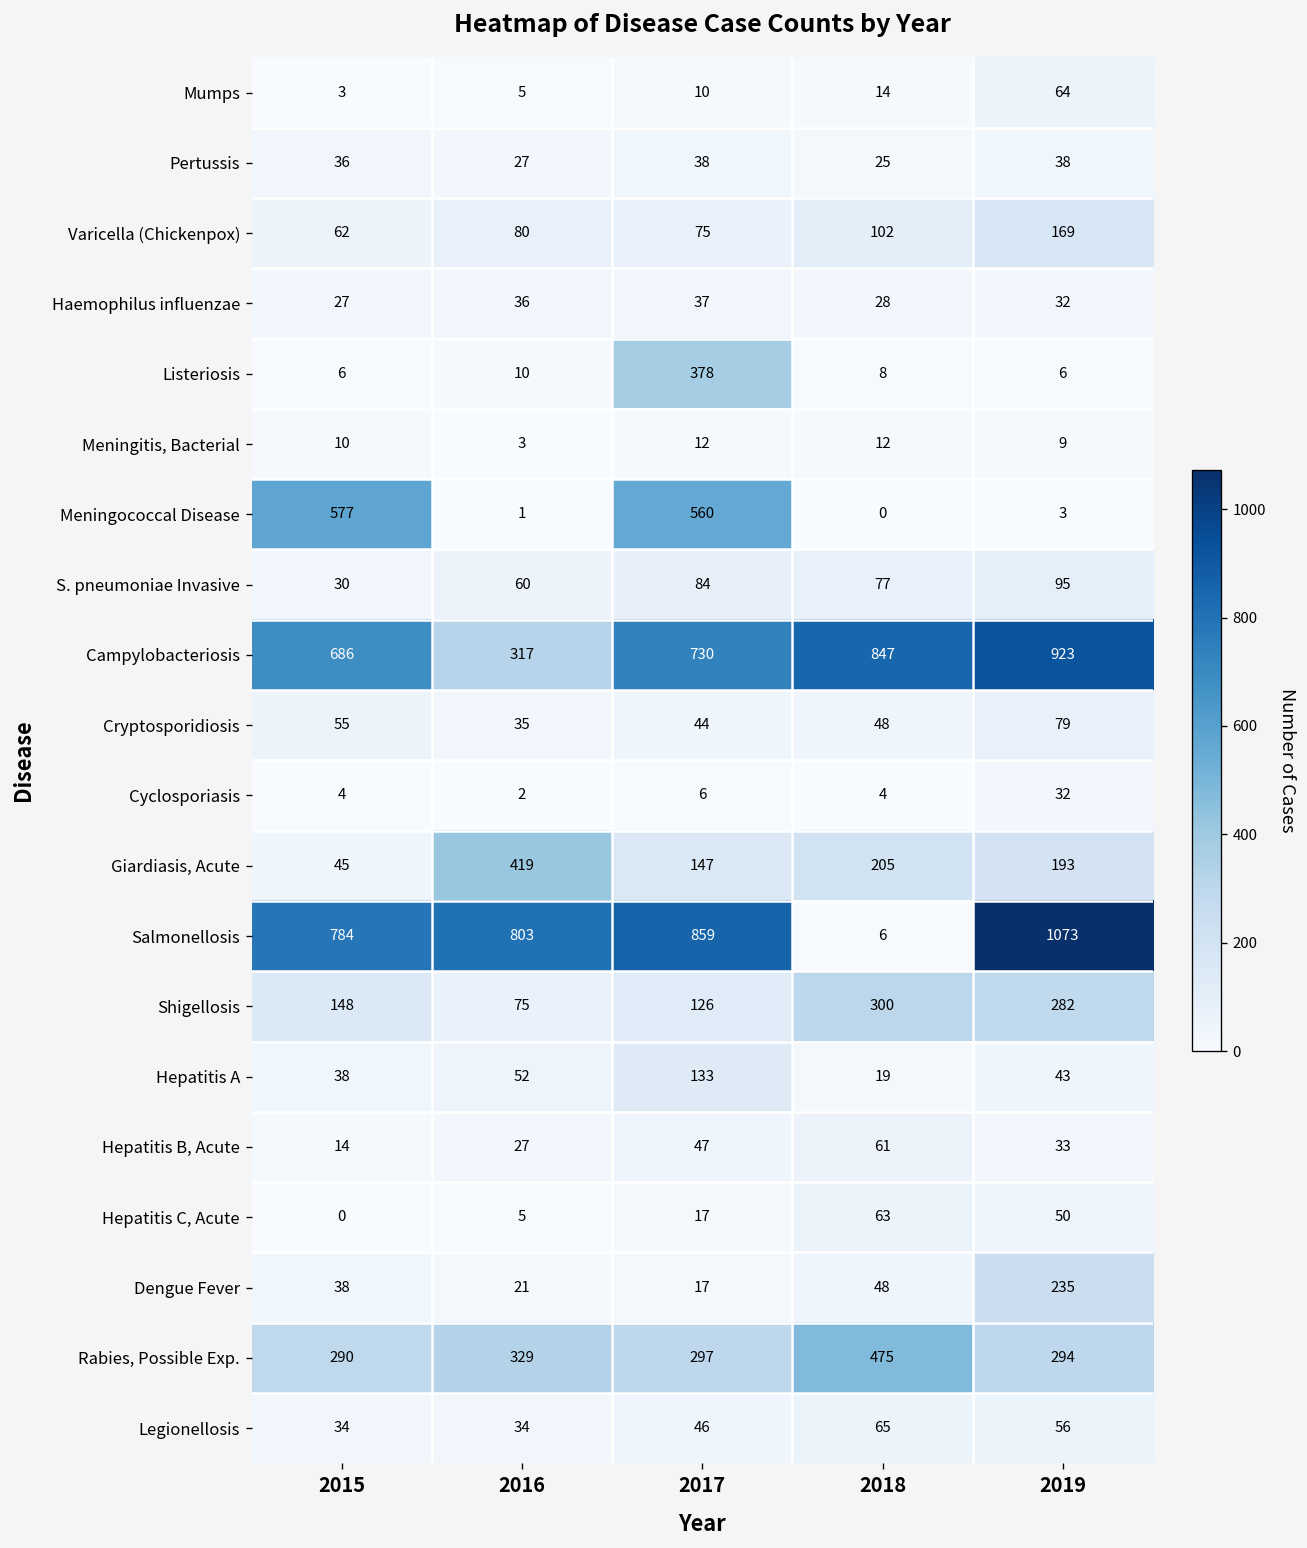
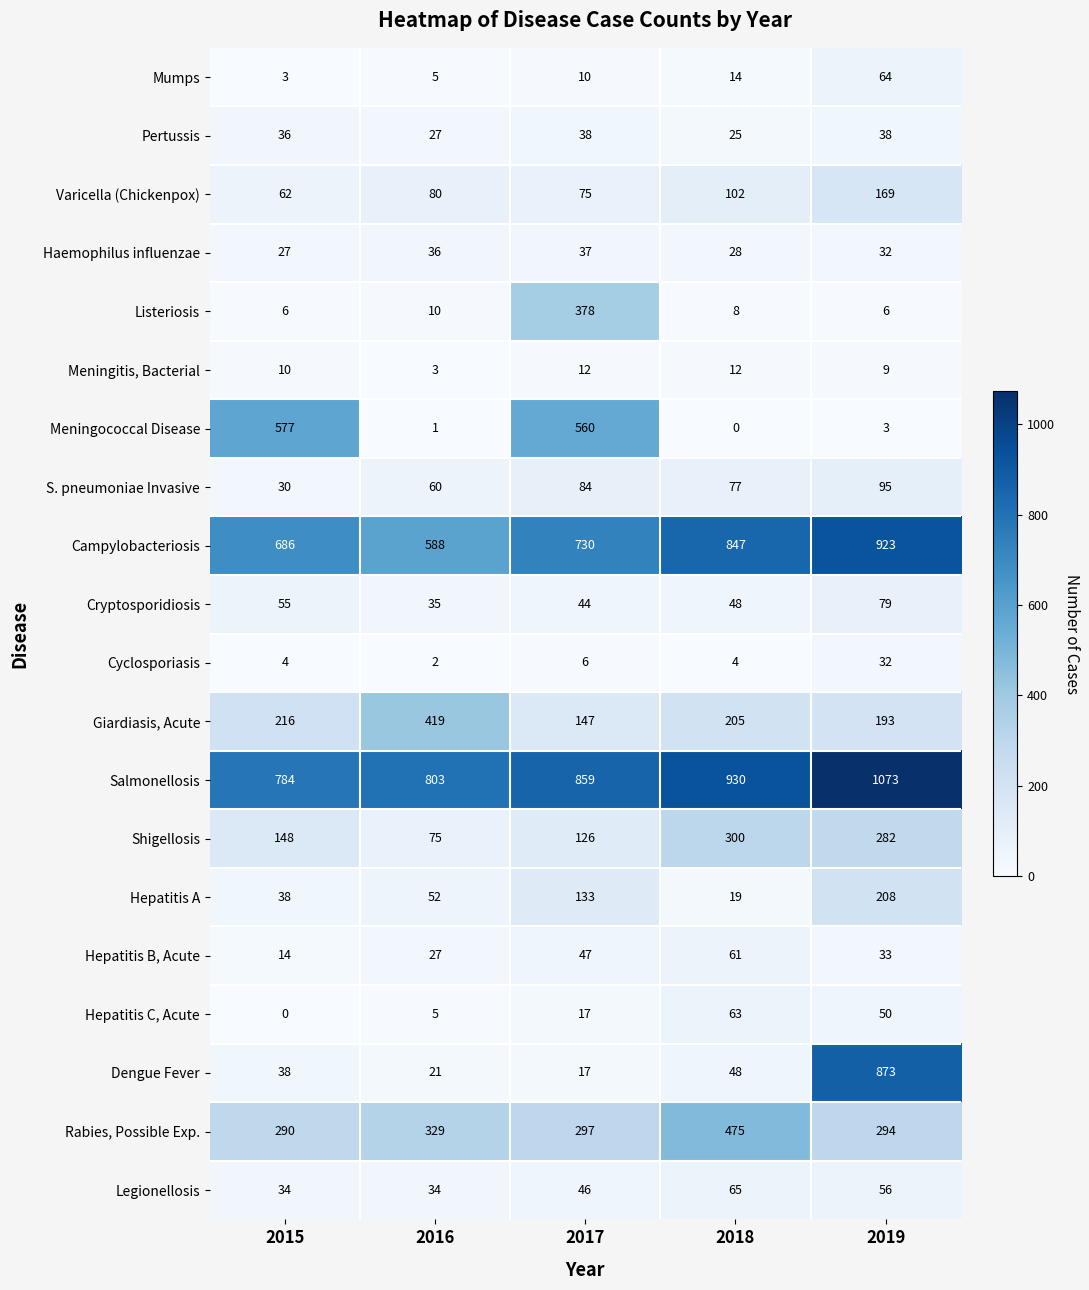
Campylobacteriosis, 2016: 317 -> 588
Giardiasis, Acute, 2015: 45 -> 216
Salmonellosis, 2018: 6 -> 930
Hepatitis A, 2019: 43 -> 208
Dengue Fever, 2019: 235 -> 873
